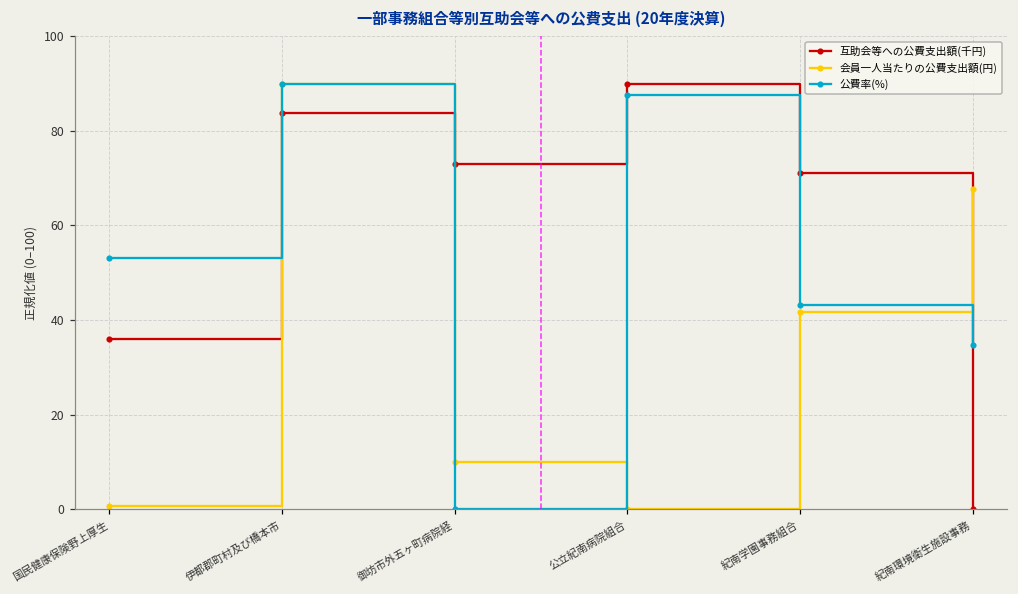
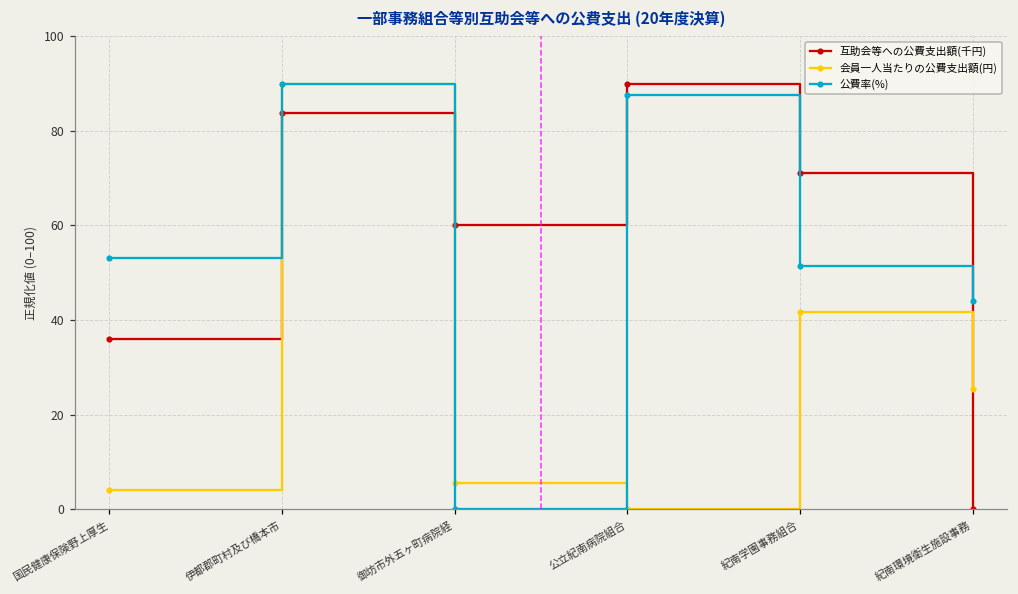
会員一人当たりの公費支出額(円), 国民健康保険野上厚生: 1 -> 4
互助会等への公費支出額(千円), 御坊市外五ヶ町病院経: 73 -> 60
会員一人当たりの公費支出額(円), 御坊市外五ヶ町病院経: 10 -> 6
公費率(%), 紀南学園事務組合: 43 -> 51
会員一人当たりの公費支出額(円), 紀南環境衛生施設事務: 68 -> 25
公費率(%), 紀南環境衛生施設事務: 35 -> 44
